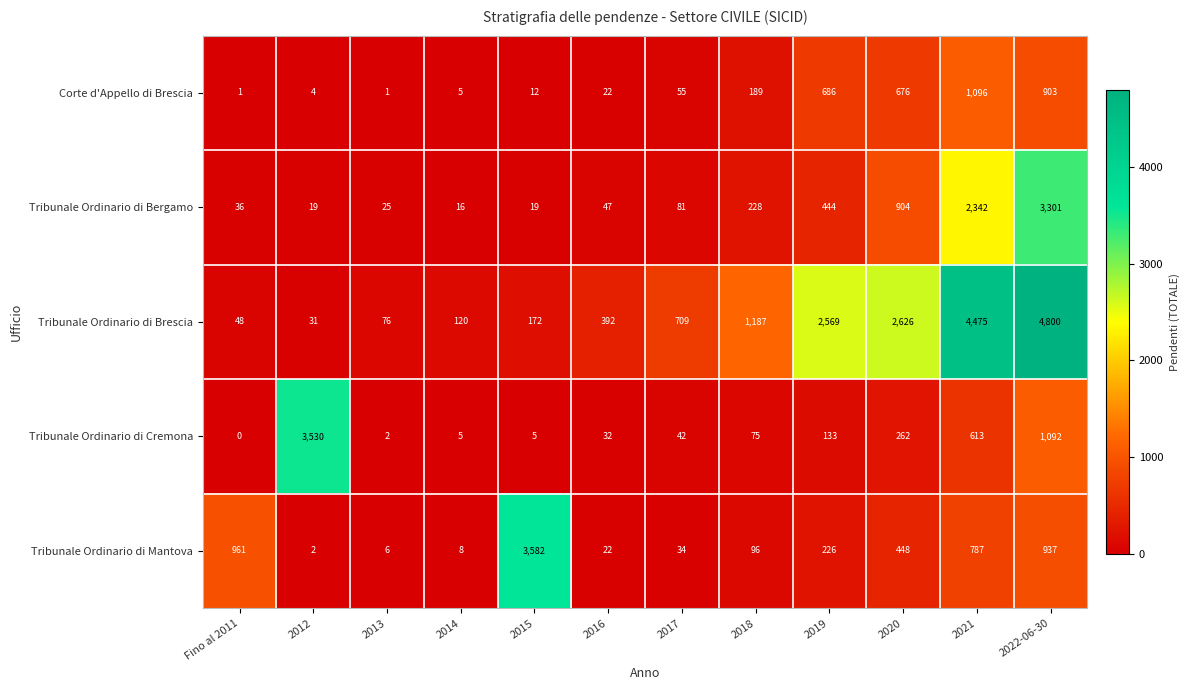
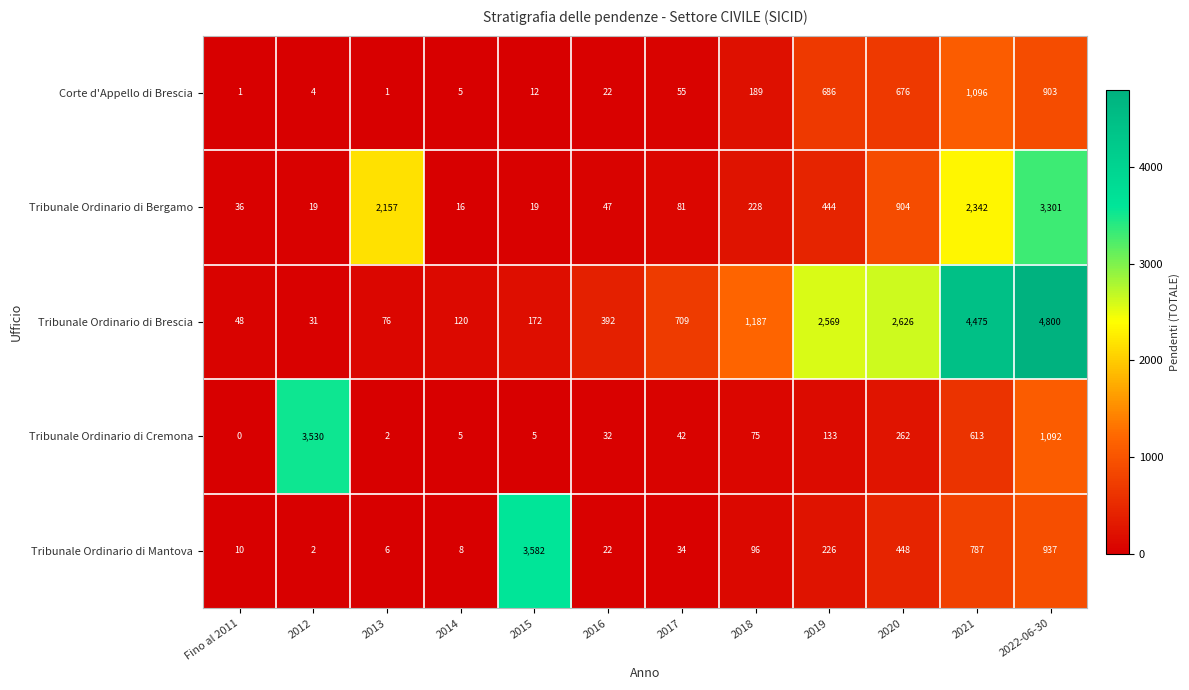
Tribunale Ordinario di Bergamo, 2013: 25 -> 2,157
Tribunale Ordinario di Mantova, Fino al 2011: 961 -> 10
